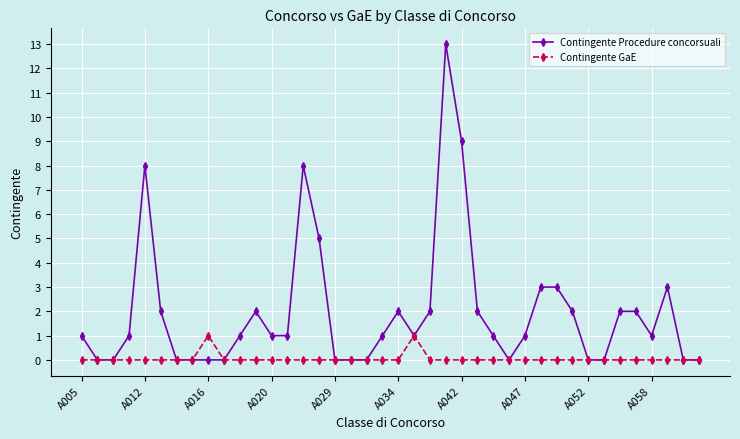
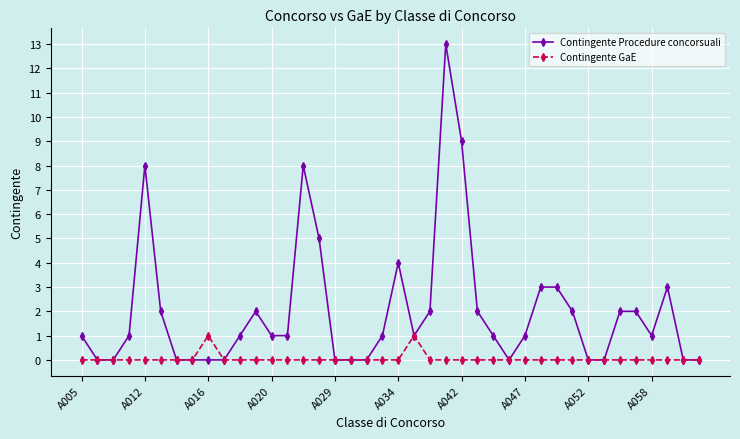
Contingente Procedure concorsuali, A034: 2 -> 4
